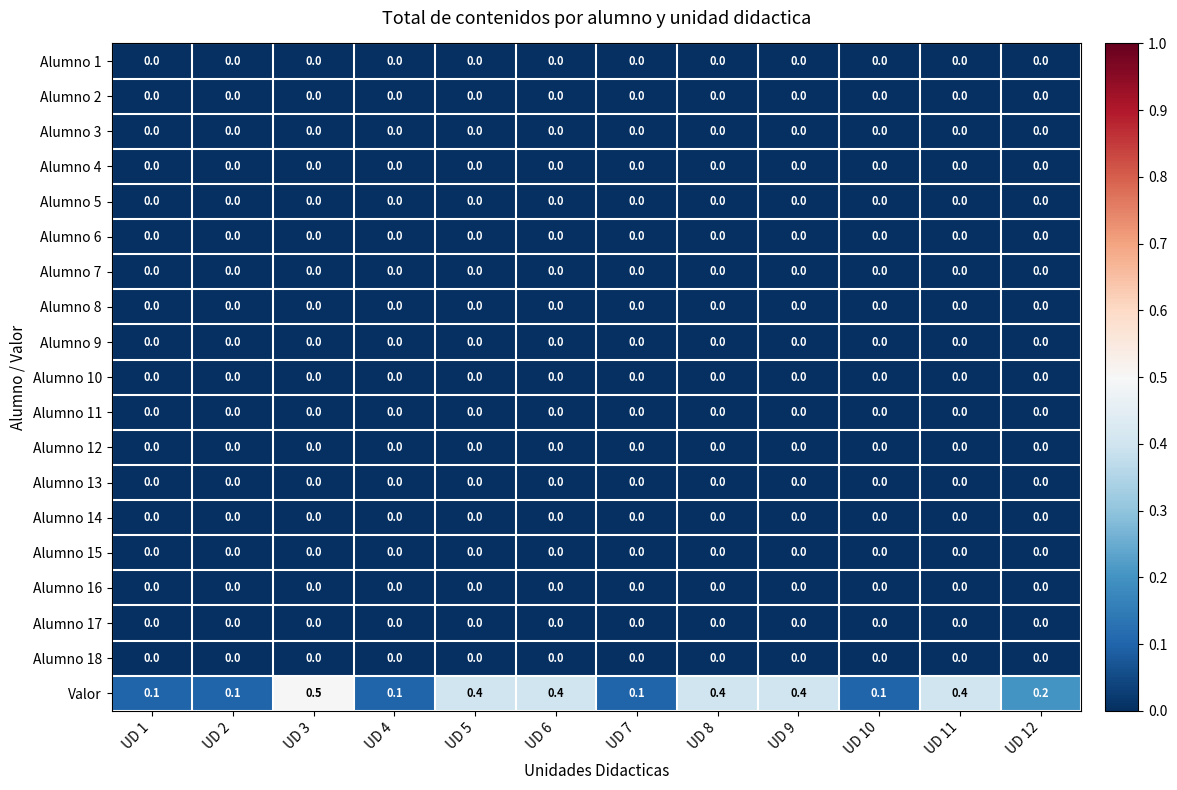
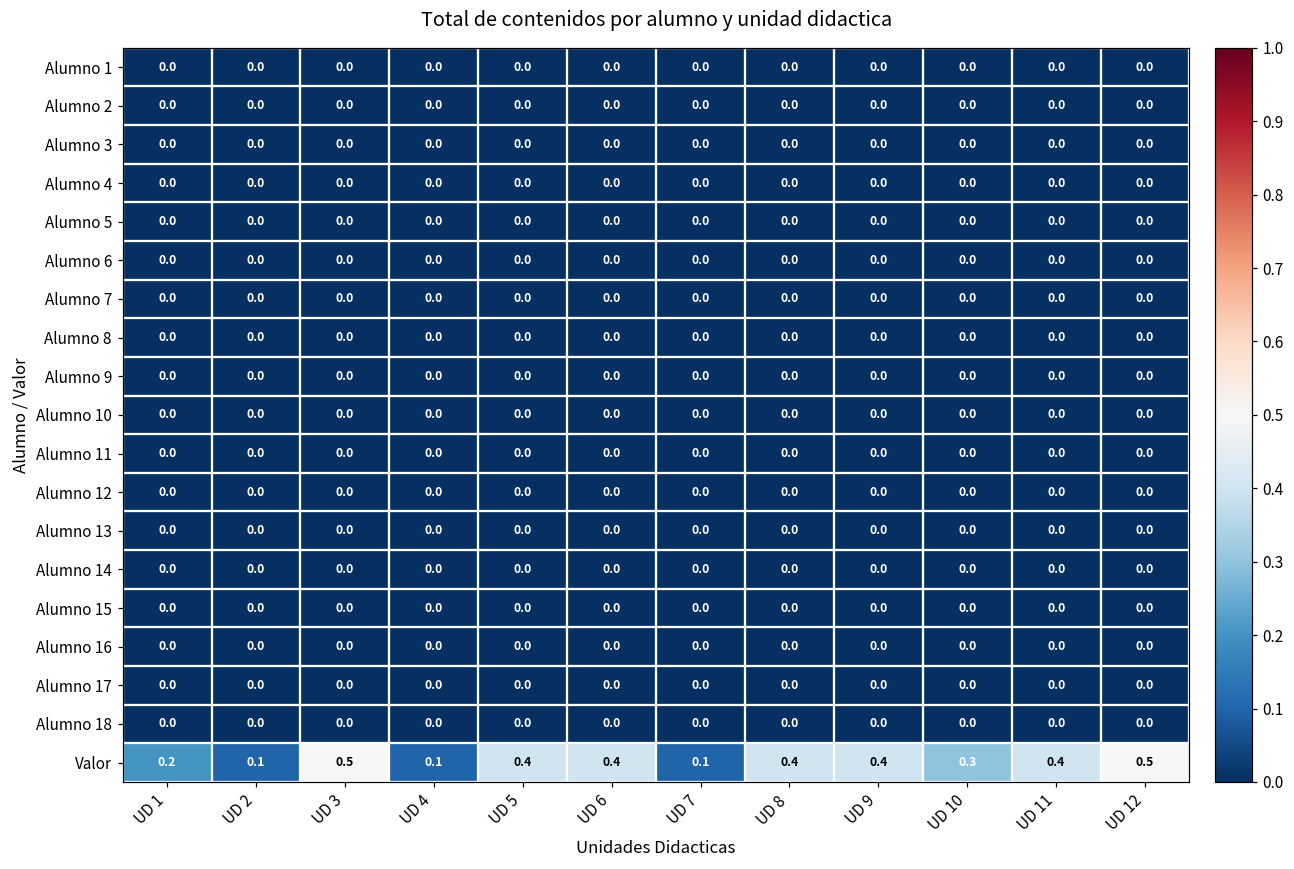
Valor, UD 1: 0.1 -> 0.2
Valor, UD 10: 0.1 -> 0.3
Valor, UD 12: 0.2 -> 0.5
